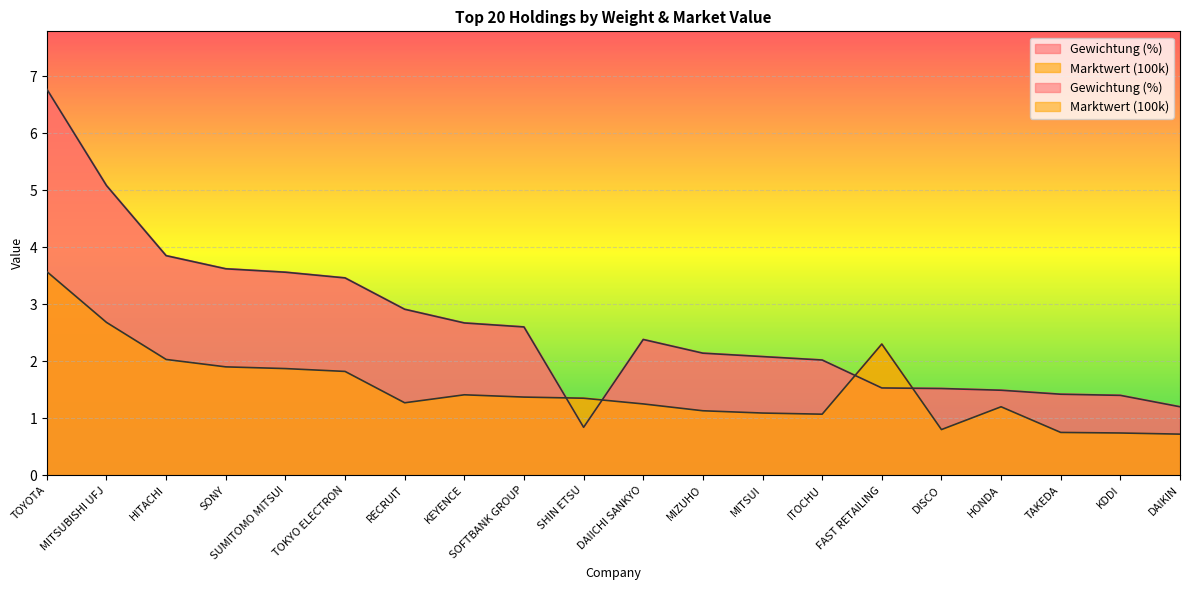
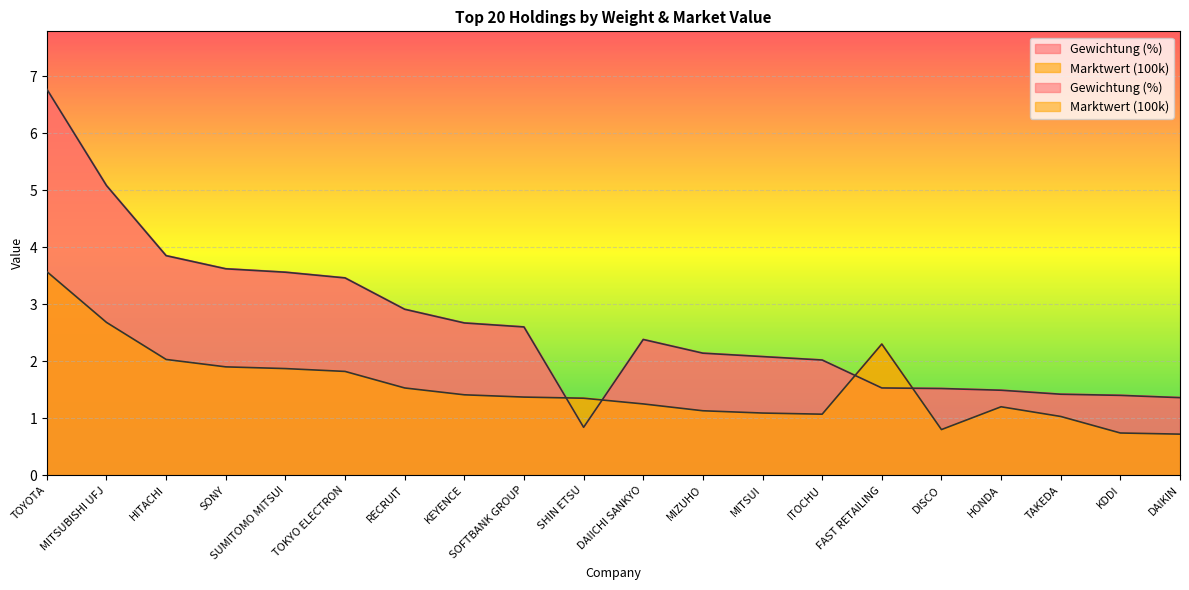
Marktwert (100k), RECRUIT: 1.3 -> 1.5
Marktwert (100k), TAKEDA: 0.8 -> 1.0
Gewichtung (%), DAIKIN: 1.2 -> 1.4
